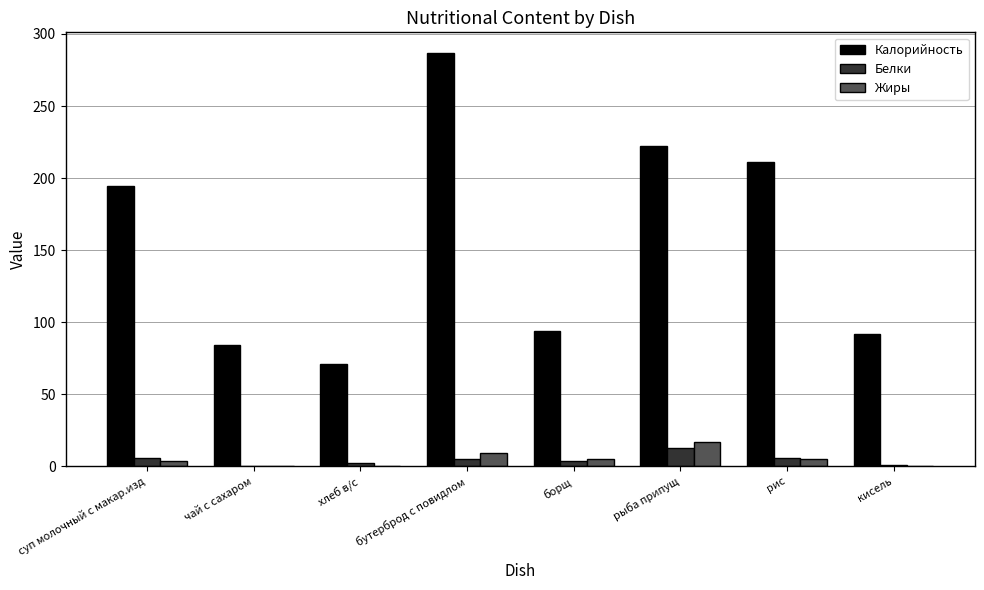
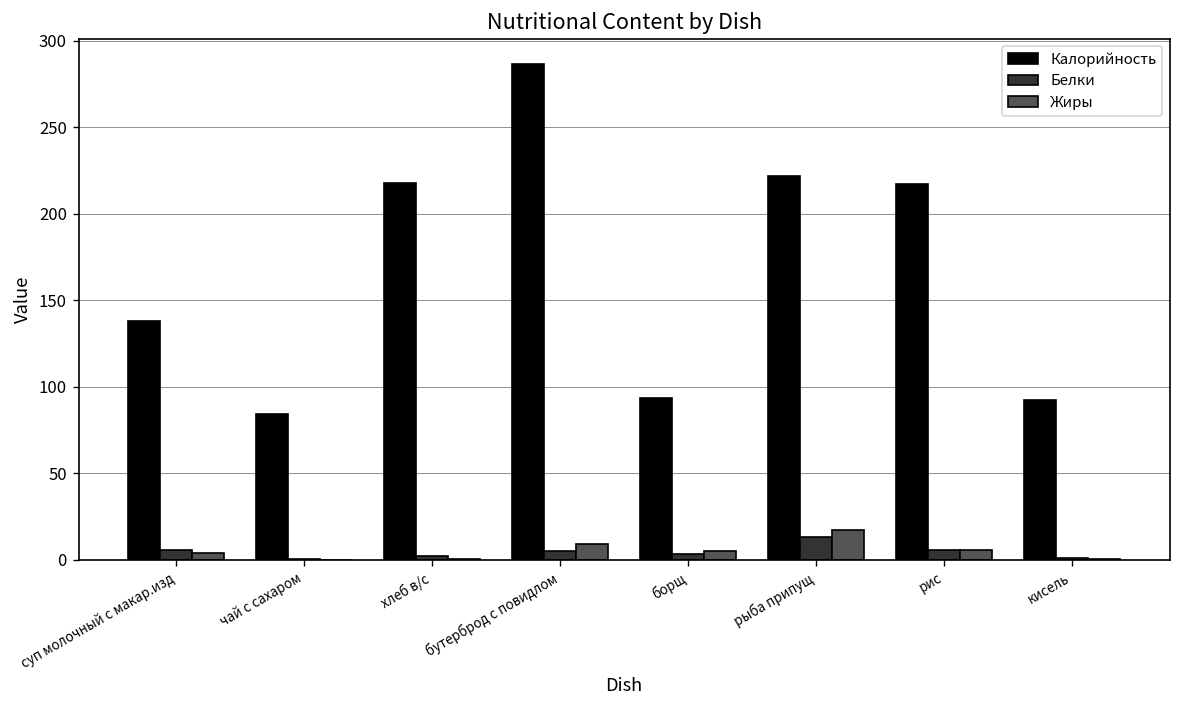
Калорийность, суп молочный с макар.изд: 195 -> 138
Калорийность, хлеб в/с: 71 -> 218
Калорийность, рис: 211 -> 217
